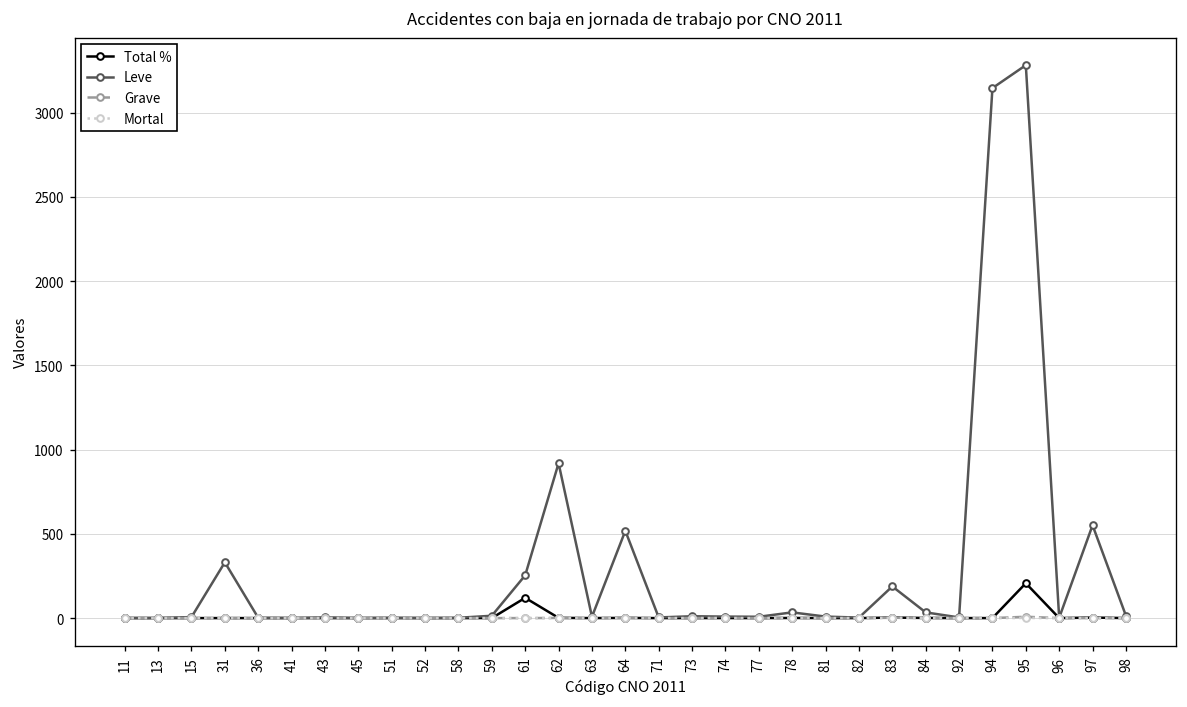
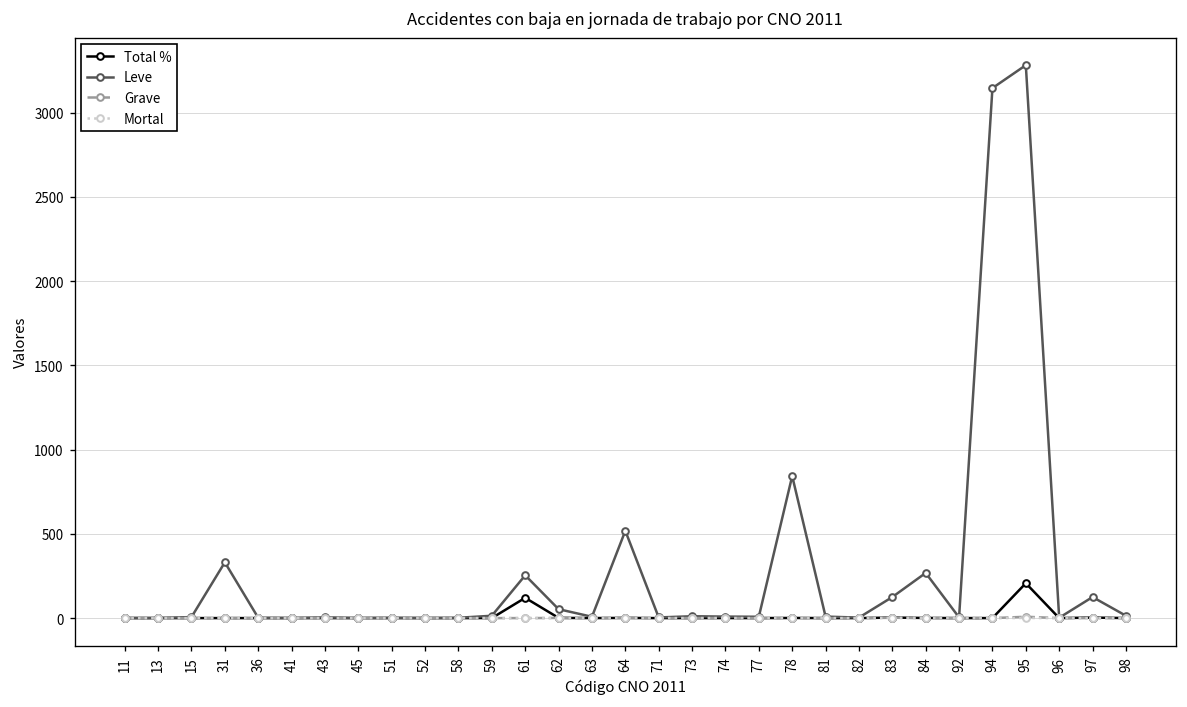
Leve, 62: 920 -> 50
Leve, 78: 30 -> 840
Leve, 83: 190 -> 130
Leve, 84: 30 -> 270
Leve, 97: 550 -> 130
